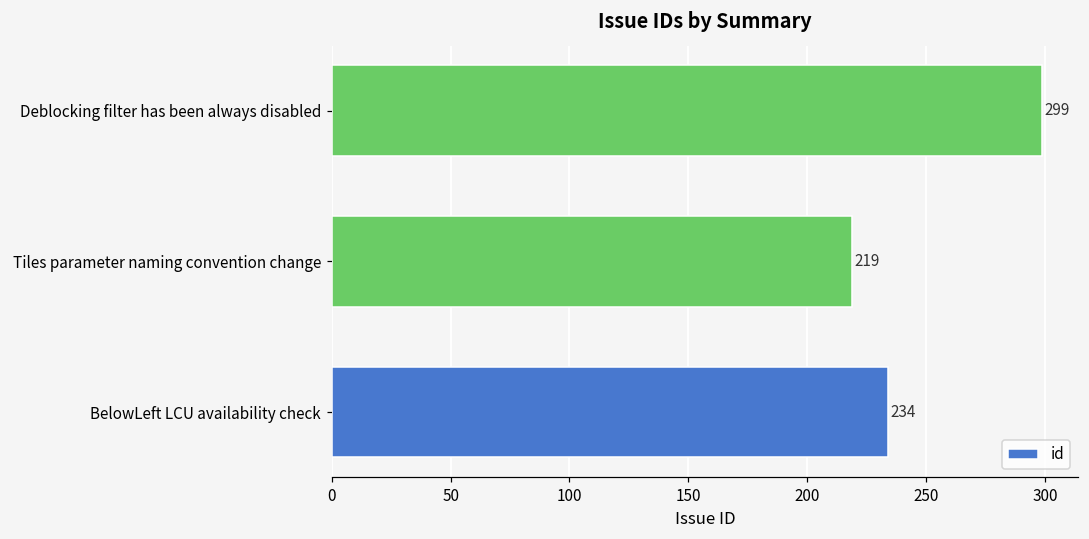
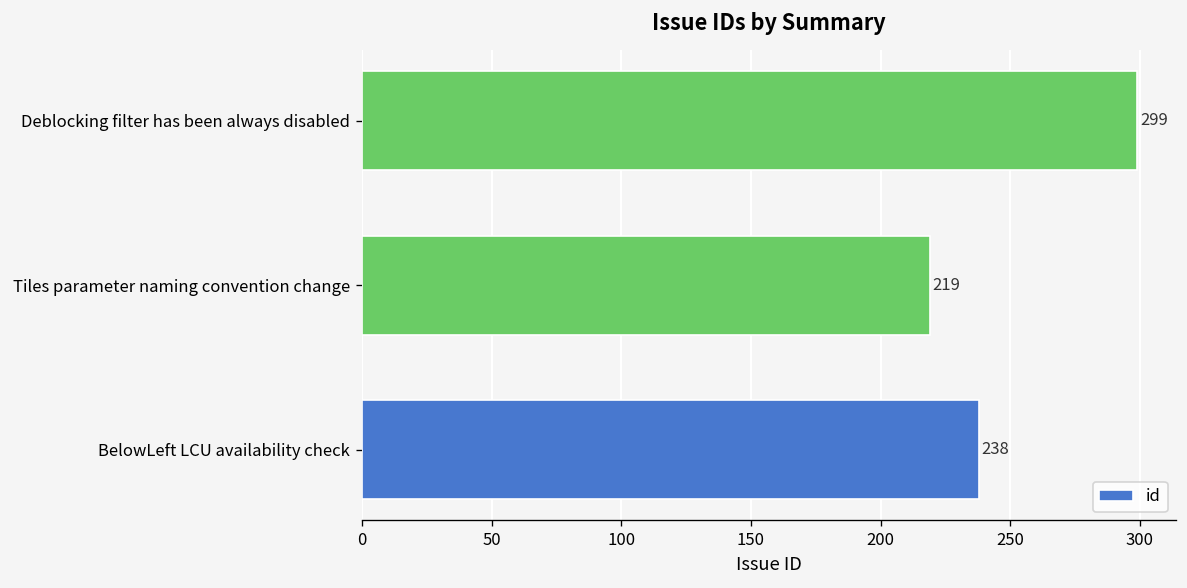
BelowLeft LCU availability check: 234 -> 238
